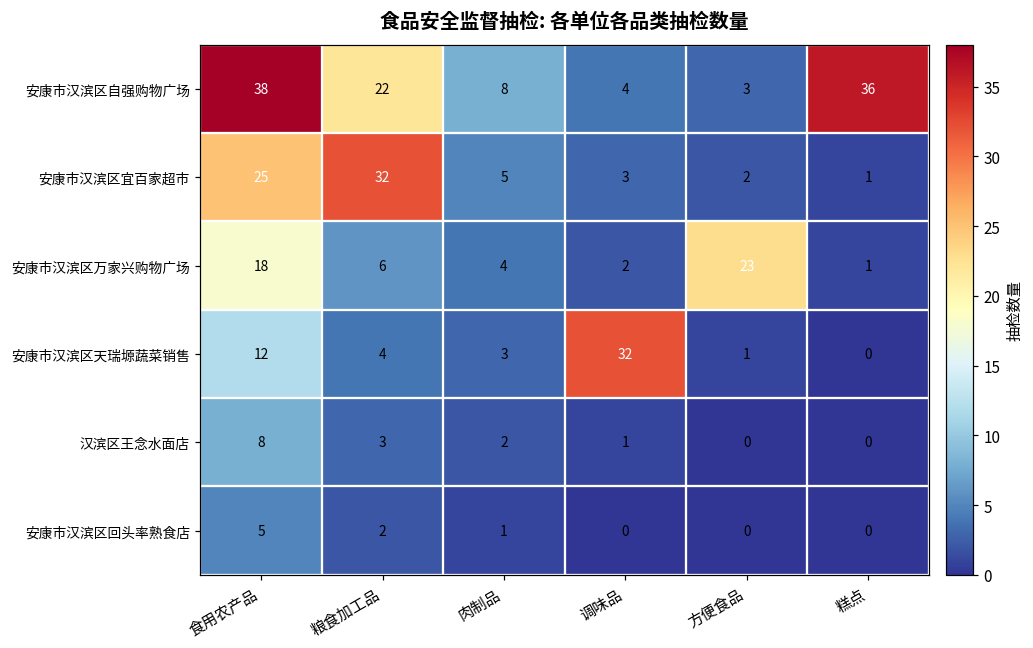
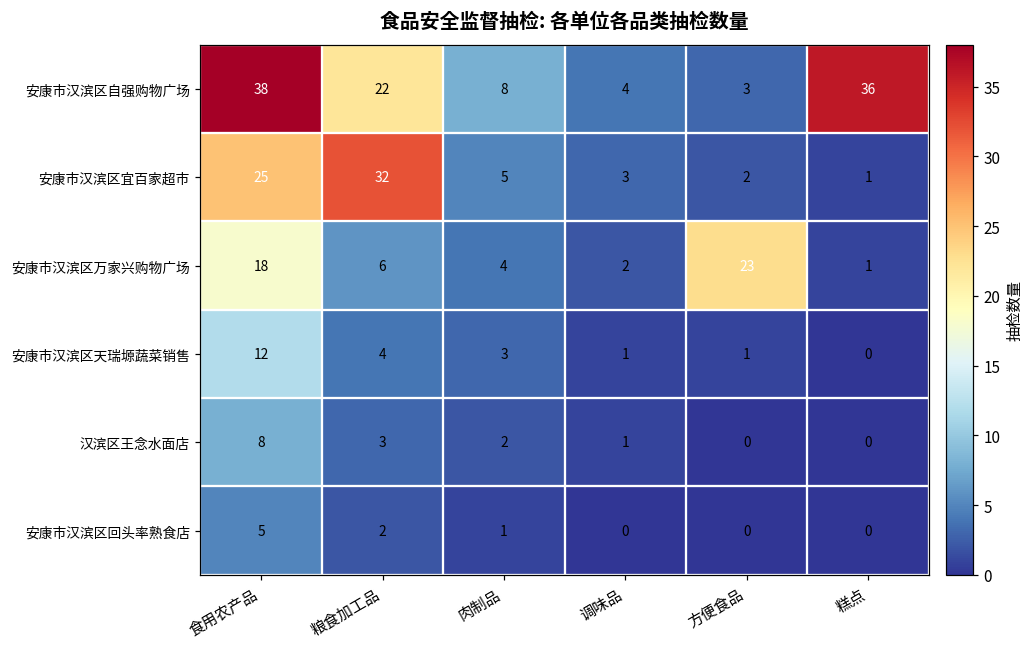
安康市汉滨区天瑞塬蔬菜销售, 调味品: 32 -> 1
